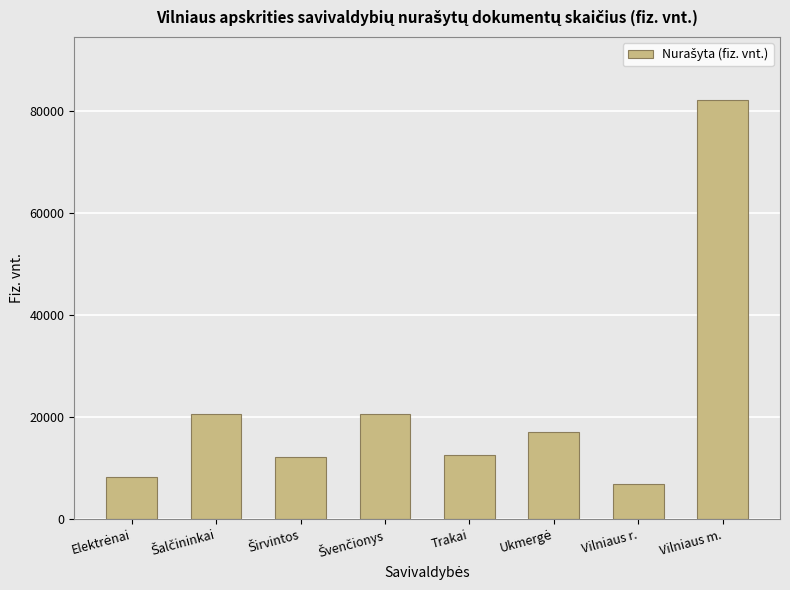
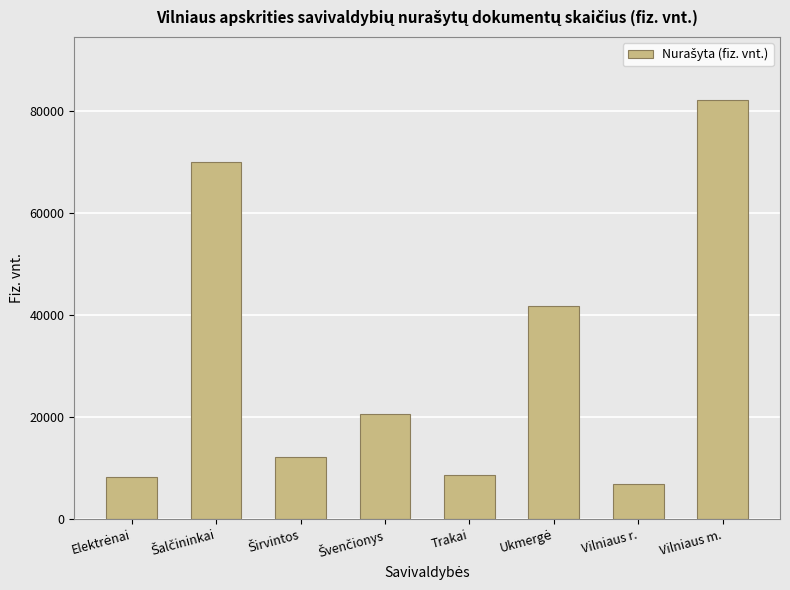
Šalčininkai: 21000 -> 70000
Trakai: 13000 -> 9000
Ukmergė: 17000 -> 42000
